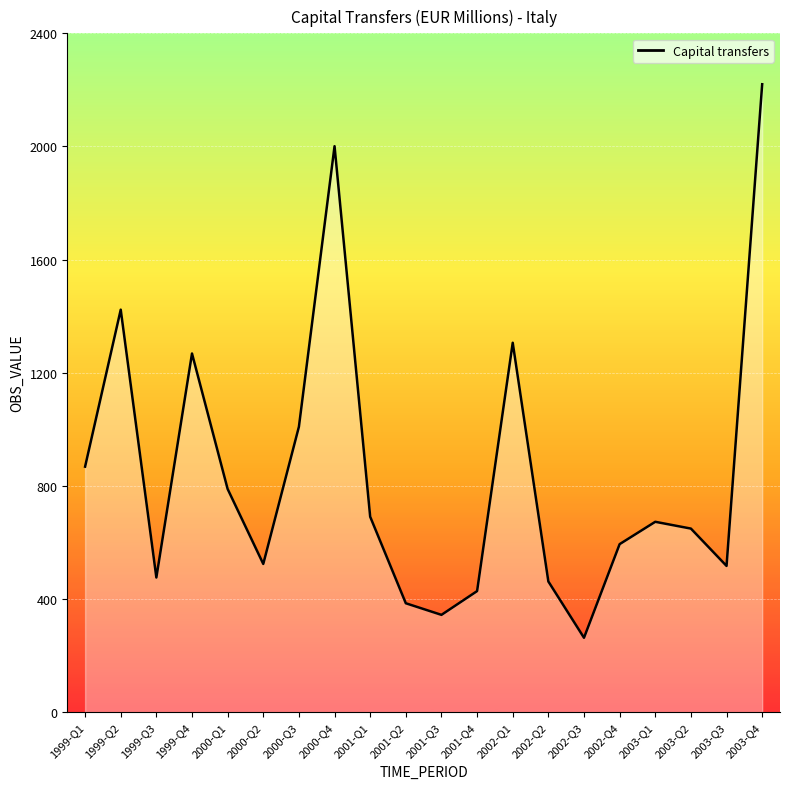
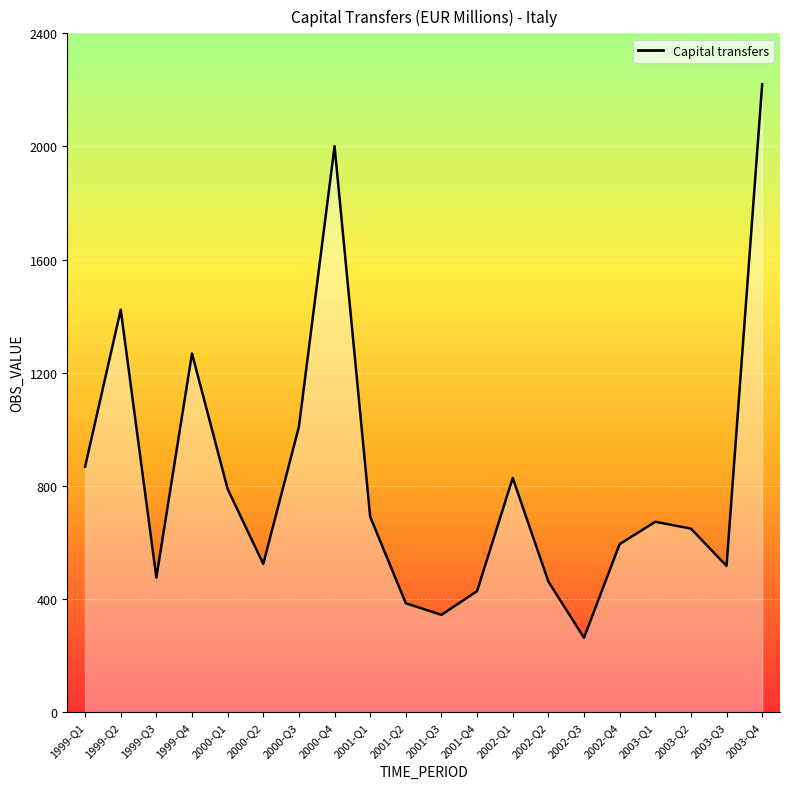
2002-Q1: 1310 -> 830
